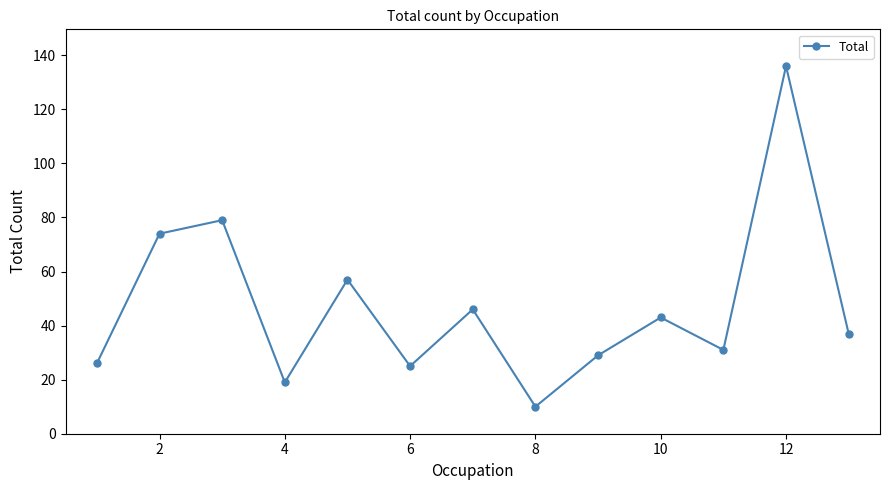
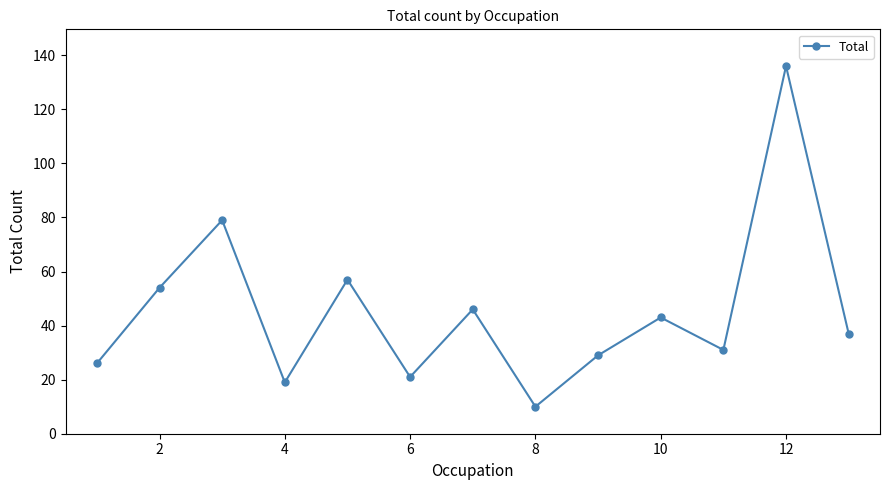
2: 74 -> 54
6: 25 -> 21
